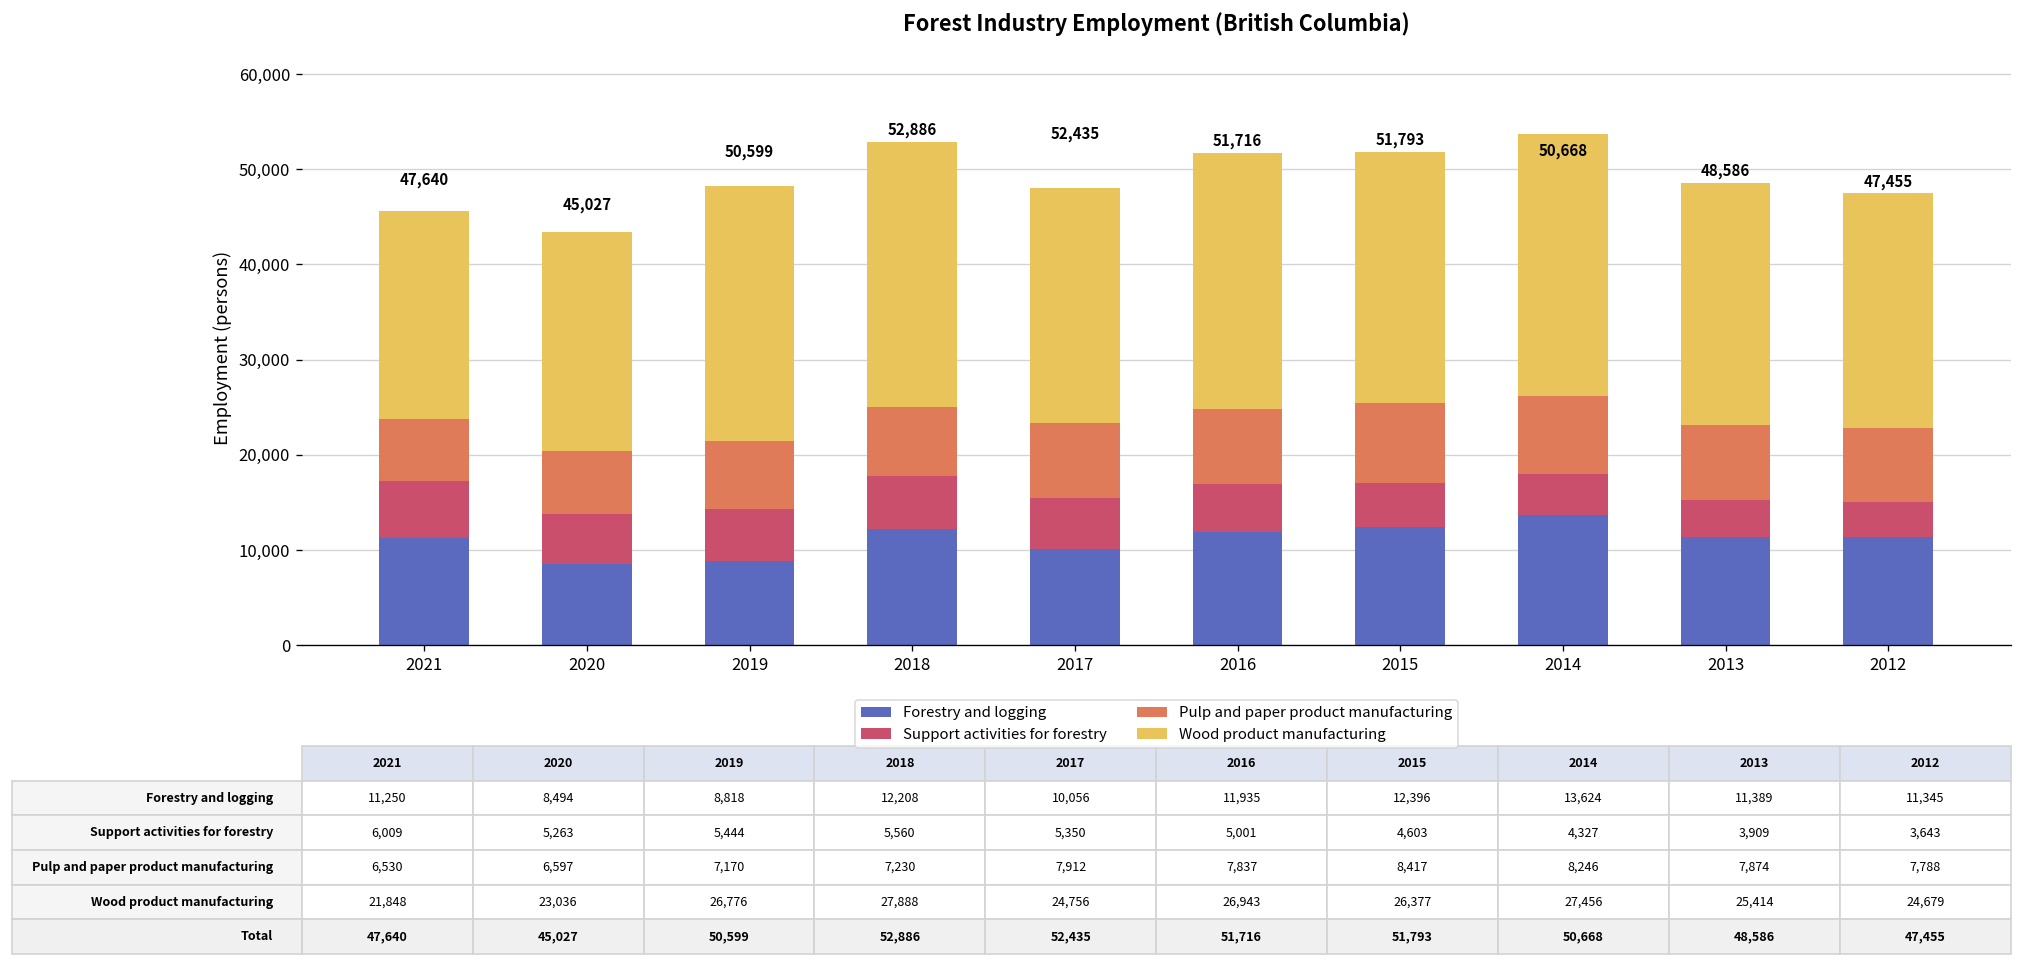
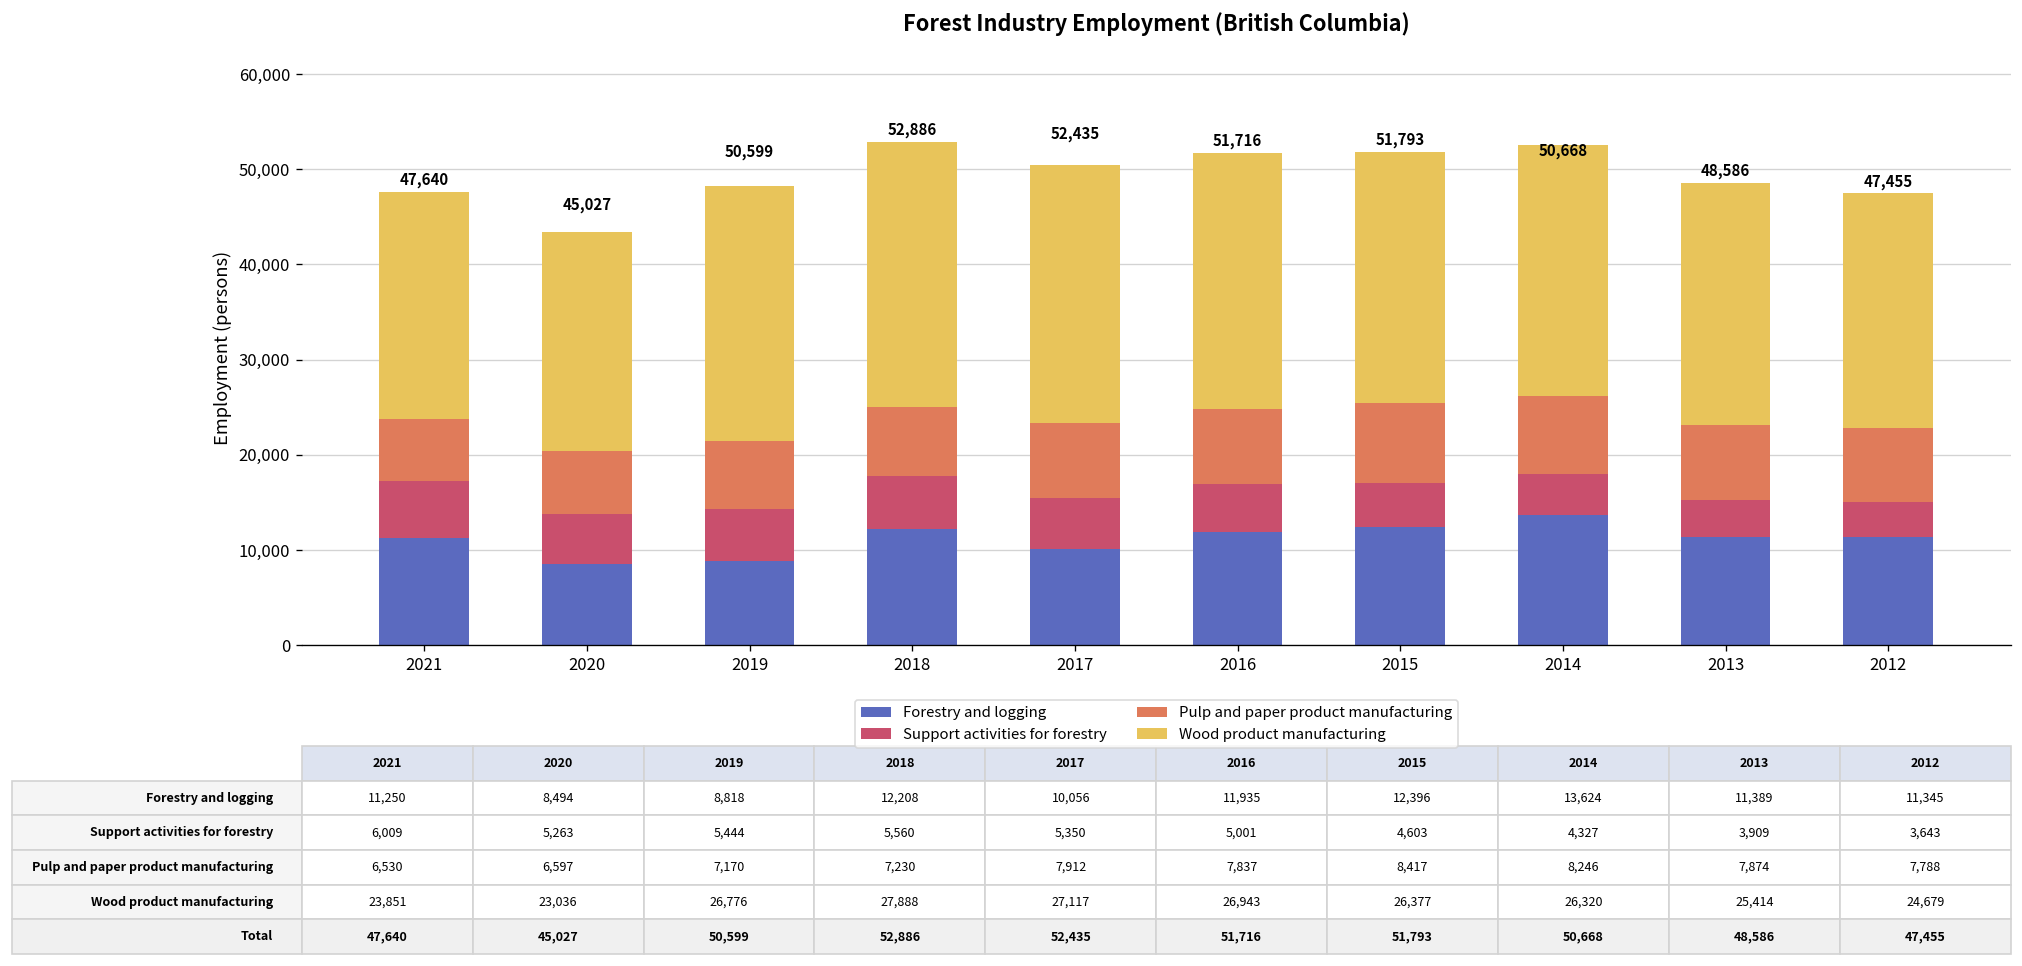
Wood product manufacturing, 2021: 21,848 -> 23,851
Wood product manufacturing, 2017: 24,756 -> 27,117
Wood product manufacturing, 2014: 27,456 -> 26,320
